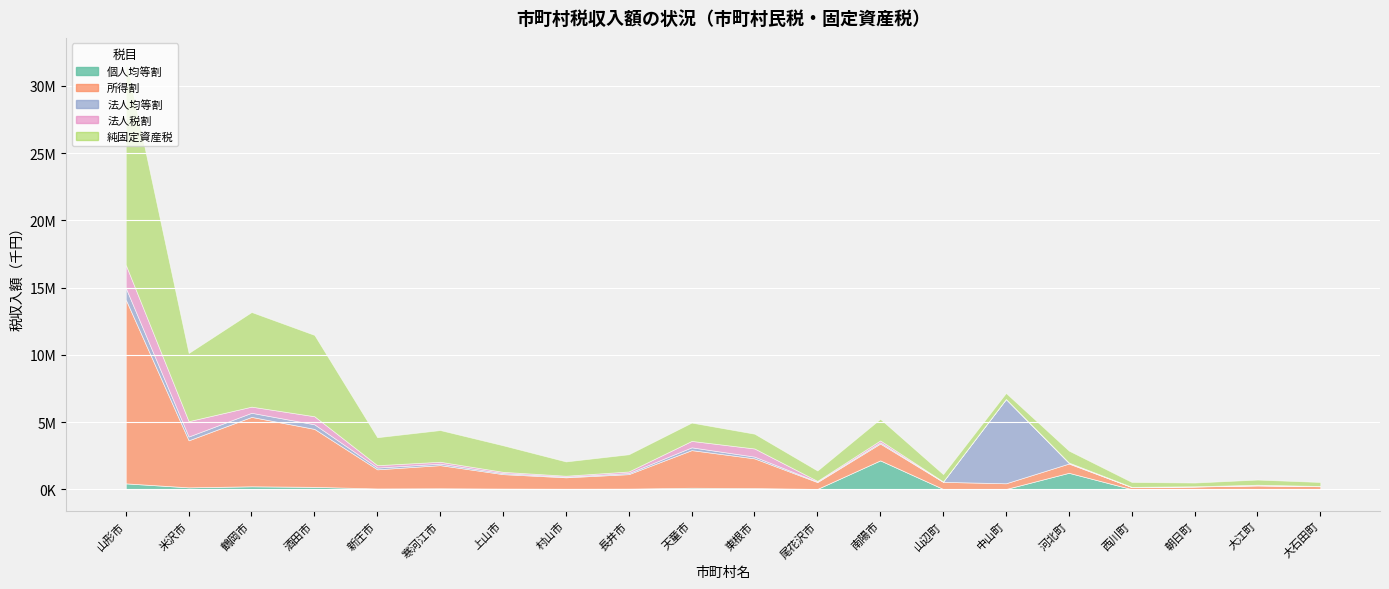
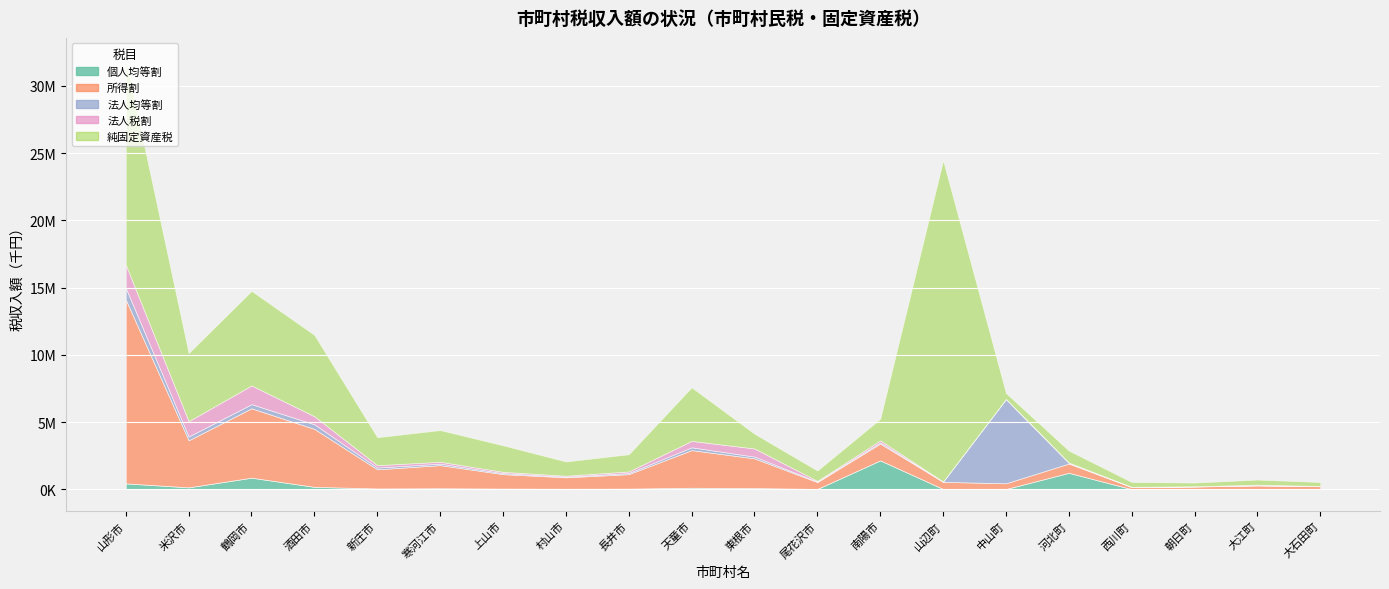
個人均等割, 鶴岡市: 200000 -> 900000
法人税割, 鶴岡市: 500000 -> 1400000
純固定資産税, 天童市: 1400000 -> 4000000
純固定資産税, 山辺町: 500000 -> 23900000
